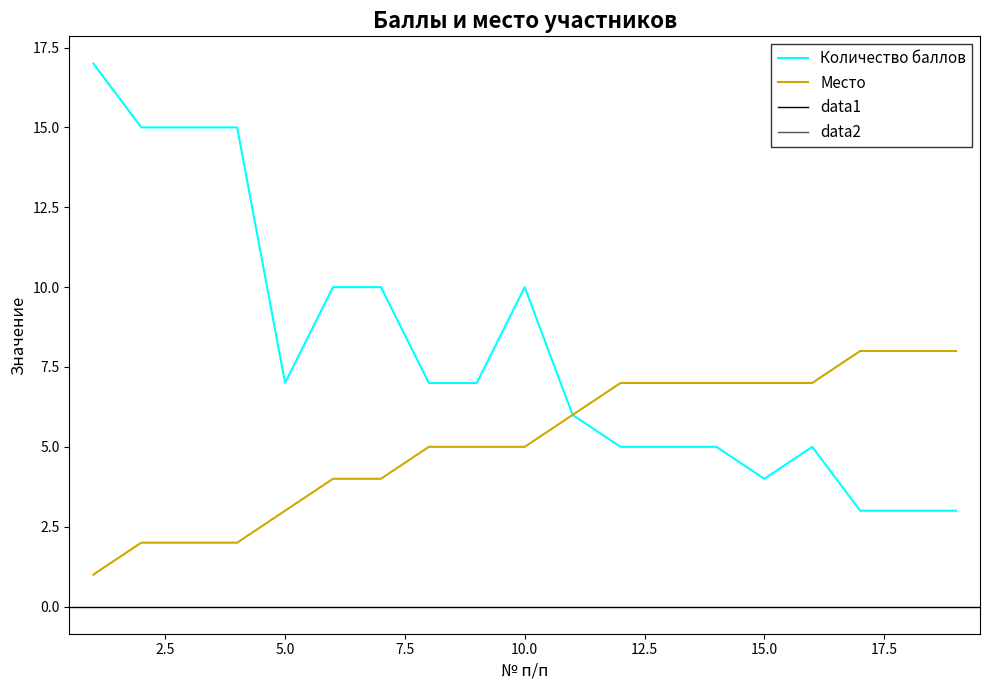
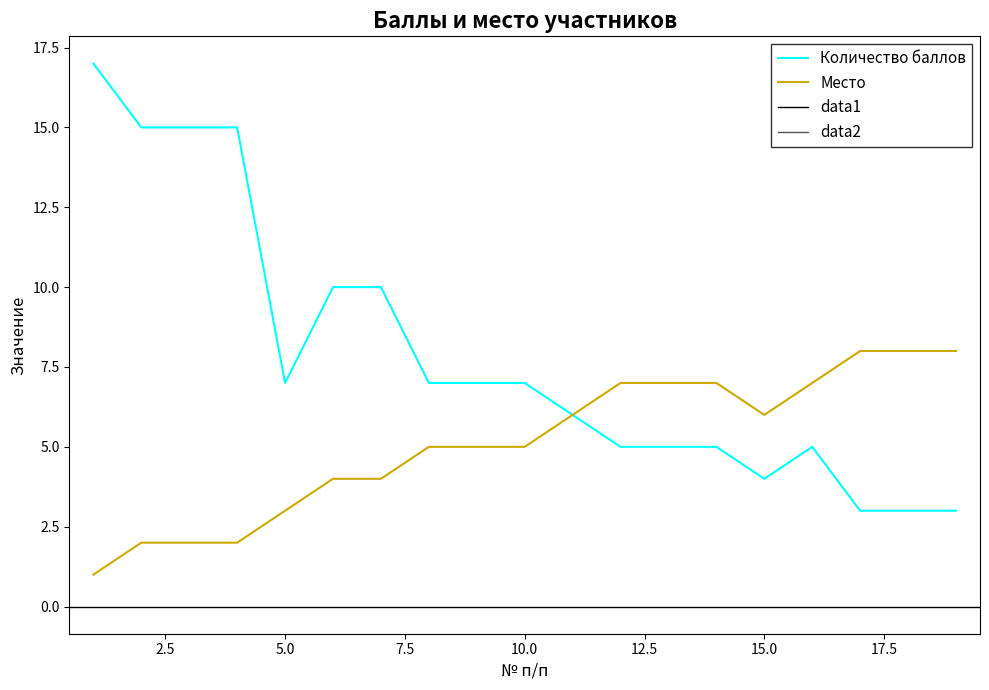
Количество баллов, 10.0: 10 -> 7
Место, 15.0: 7 -> 6
